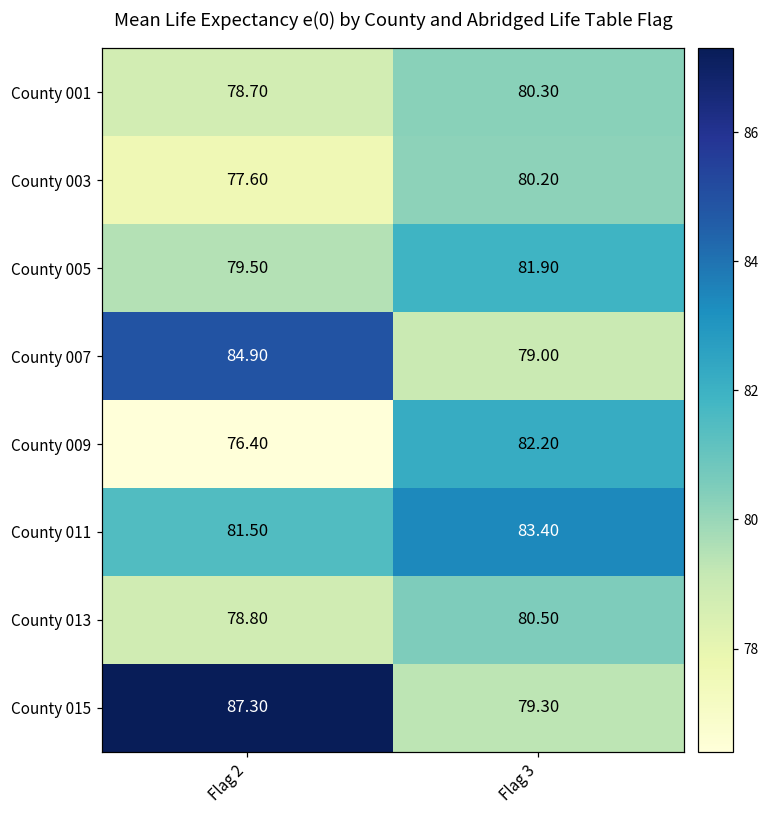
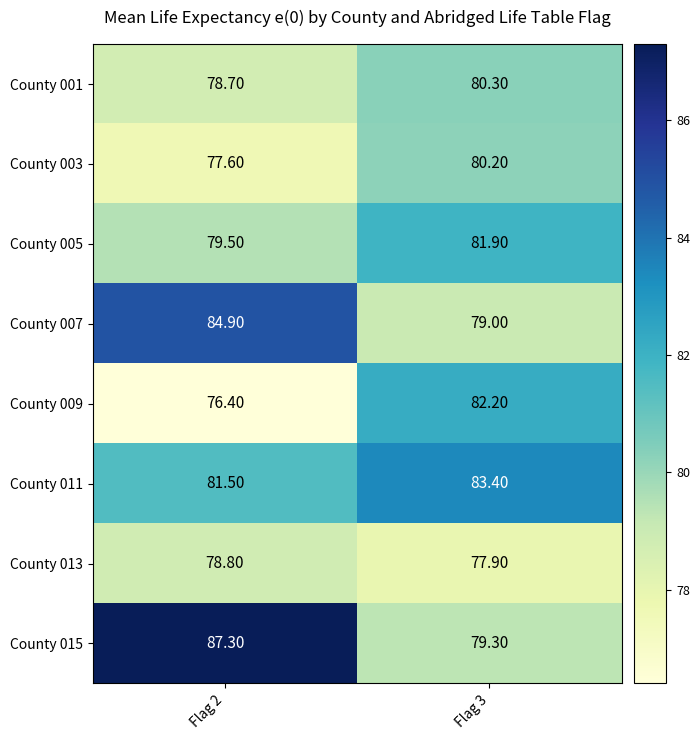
County 013, Flag 3: 80.50 -> 77.90
